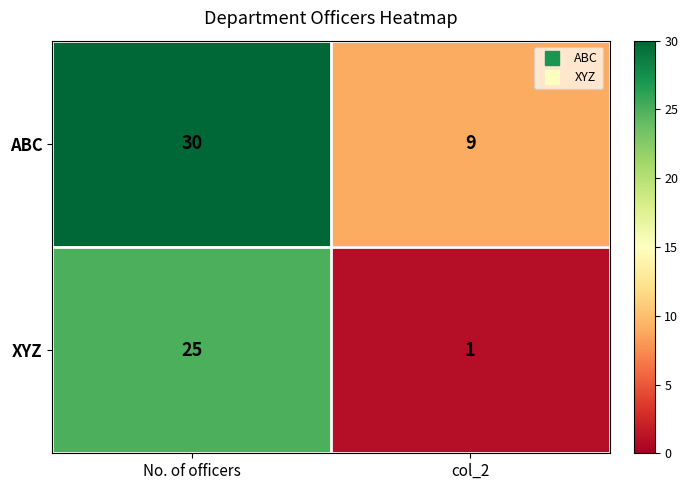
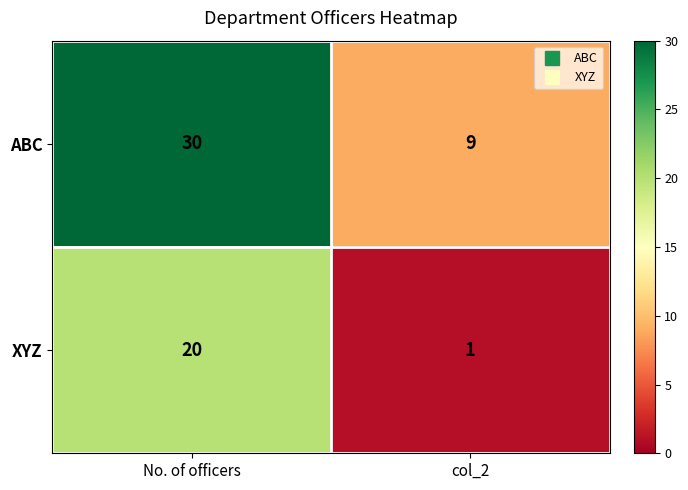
XYZ, No. of officers: 25 -> 20
